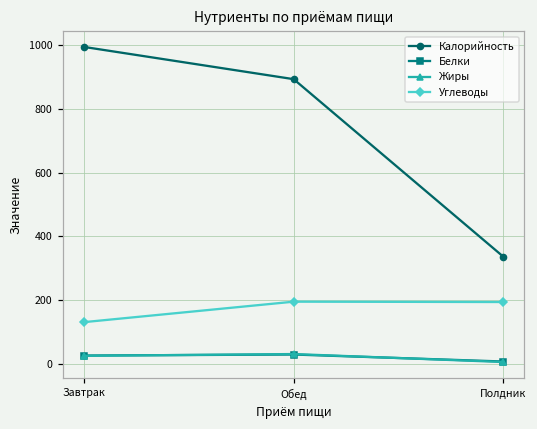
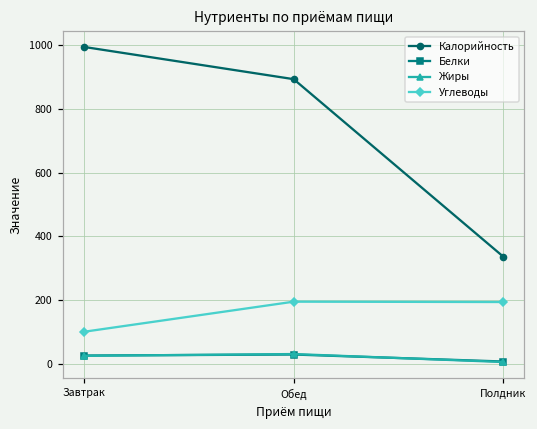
Углеводы, Завтрак: 130 -> 100
